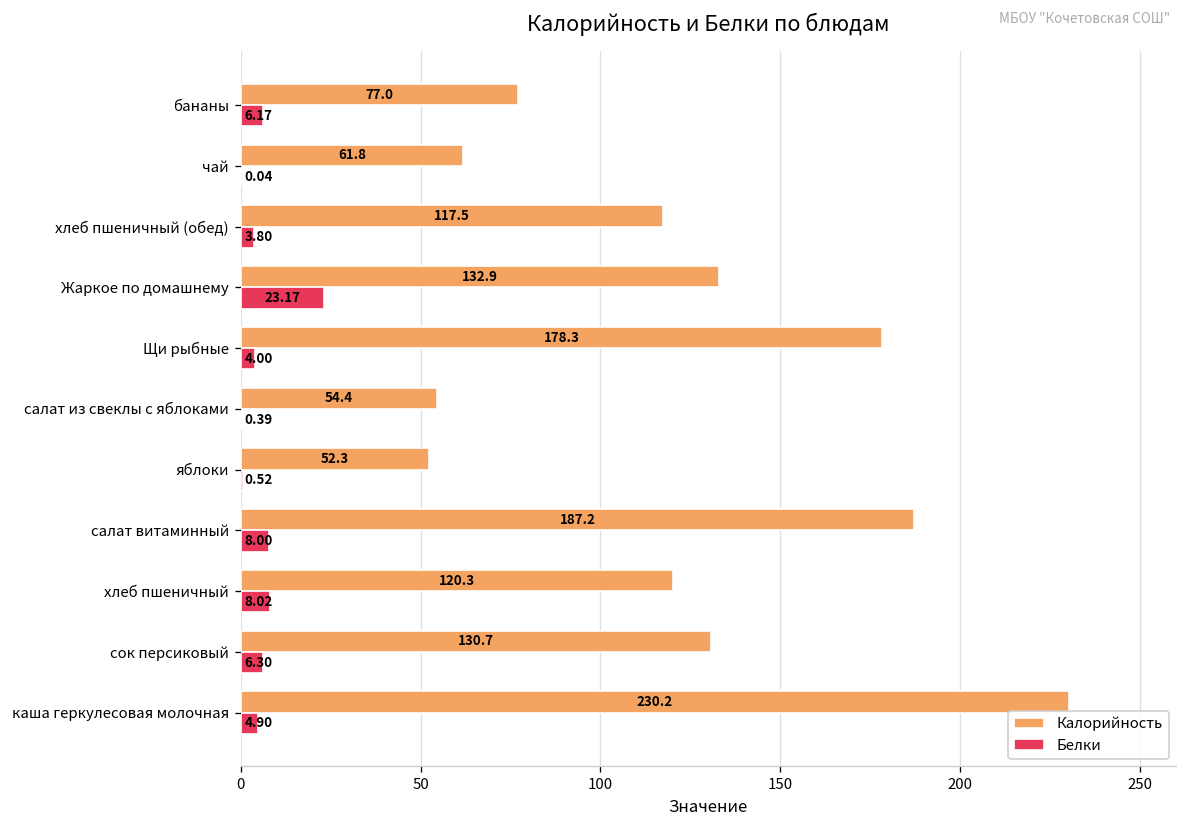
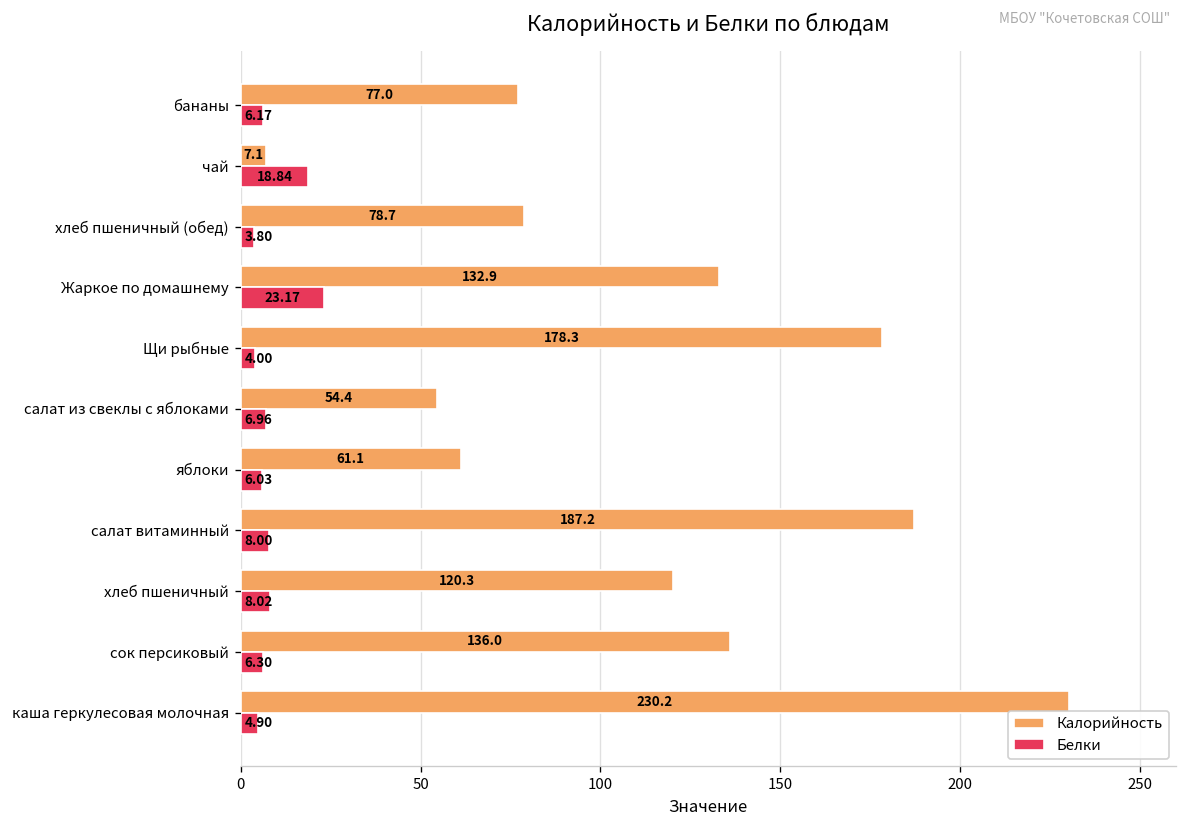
Калорийность, чай: 61.8 -> 7.1
Белки, чай: 0.04 -> 18.84
Калорийность, хлеб пшеничный (обед): 117.5 -> 78.7
Белки, салат из свеклы с яблоками: 0.39 -> 6.96
Калорийность, яблоки: 52.3 -> 61.1
Белки, яблоки: 0.52 -> 6.03
Калорийность, сок персиковый: 130.7 -> 136.0
